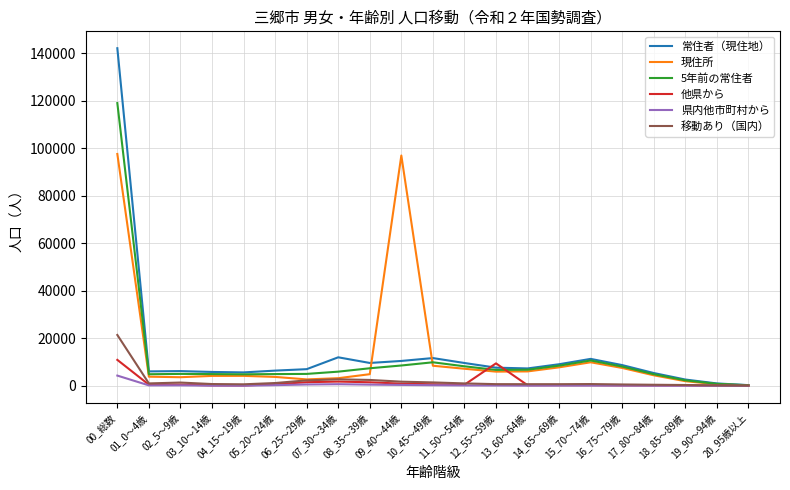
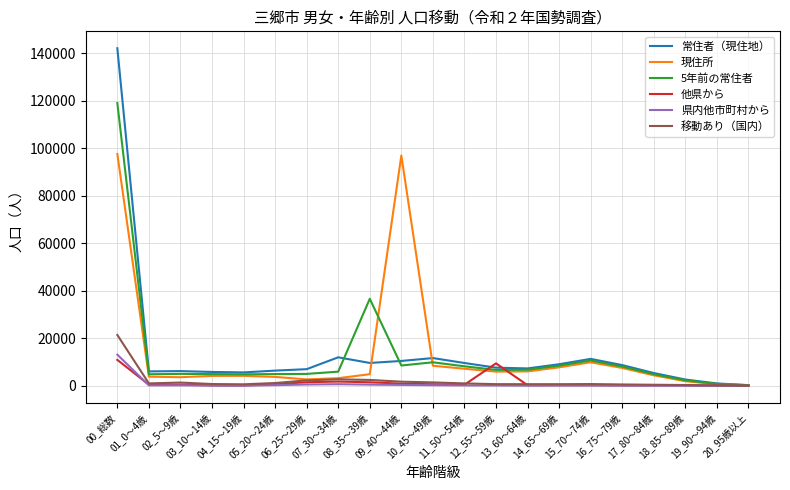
県内他市町村から, 00_総数: 4000 -> 13000
5年前の常住者, 08_35～39歳: 7000 -> 37000
